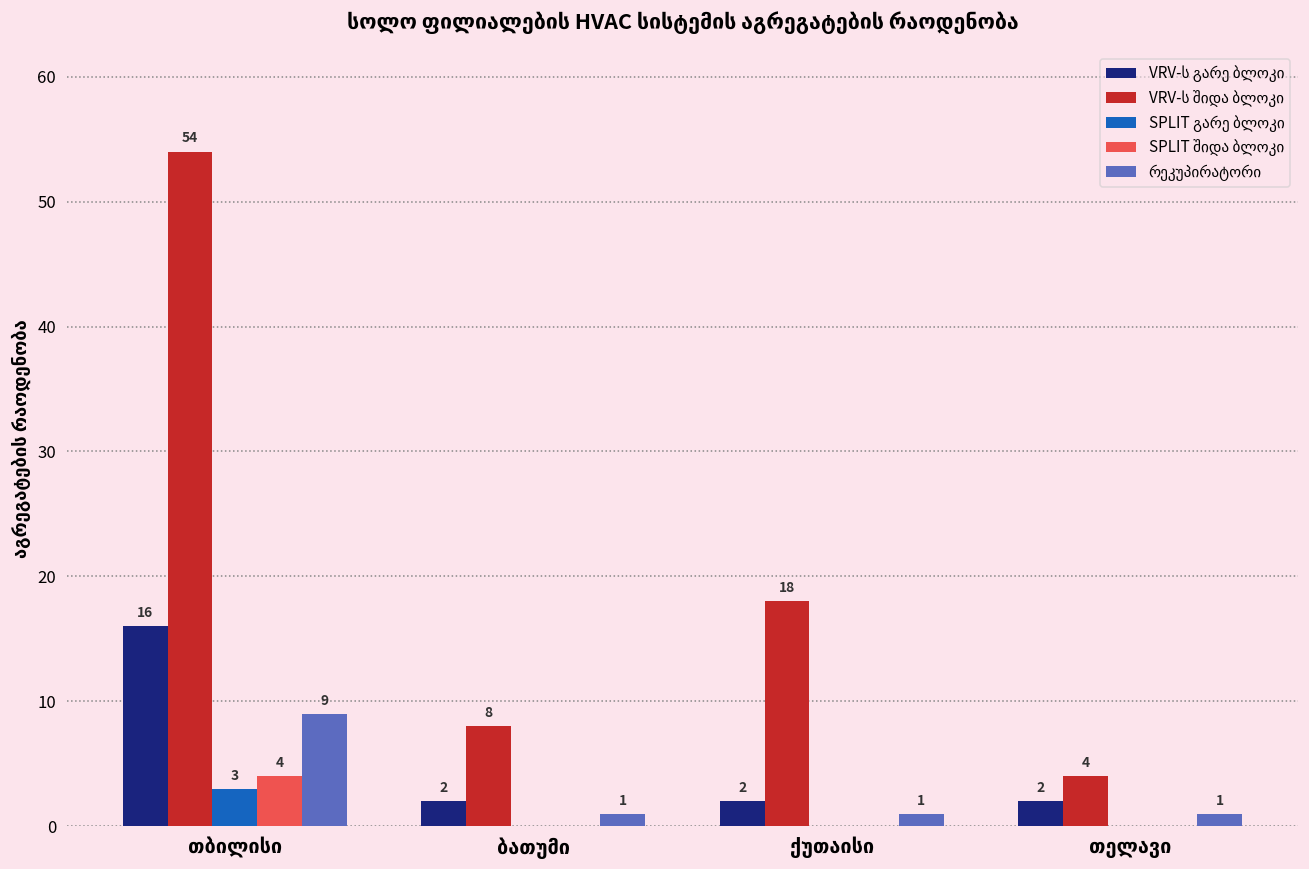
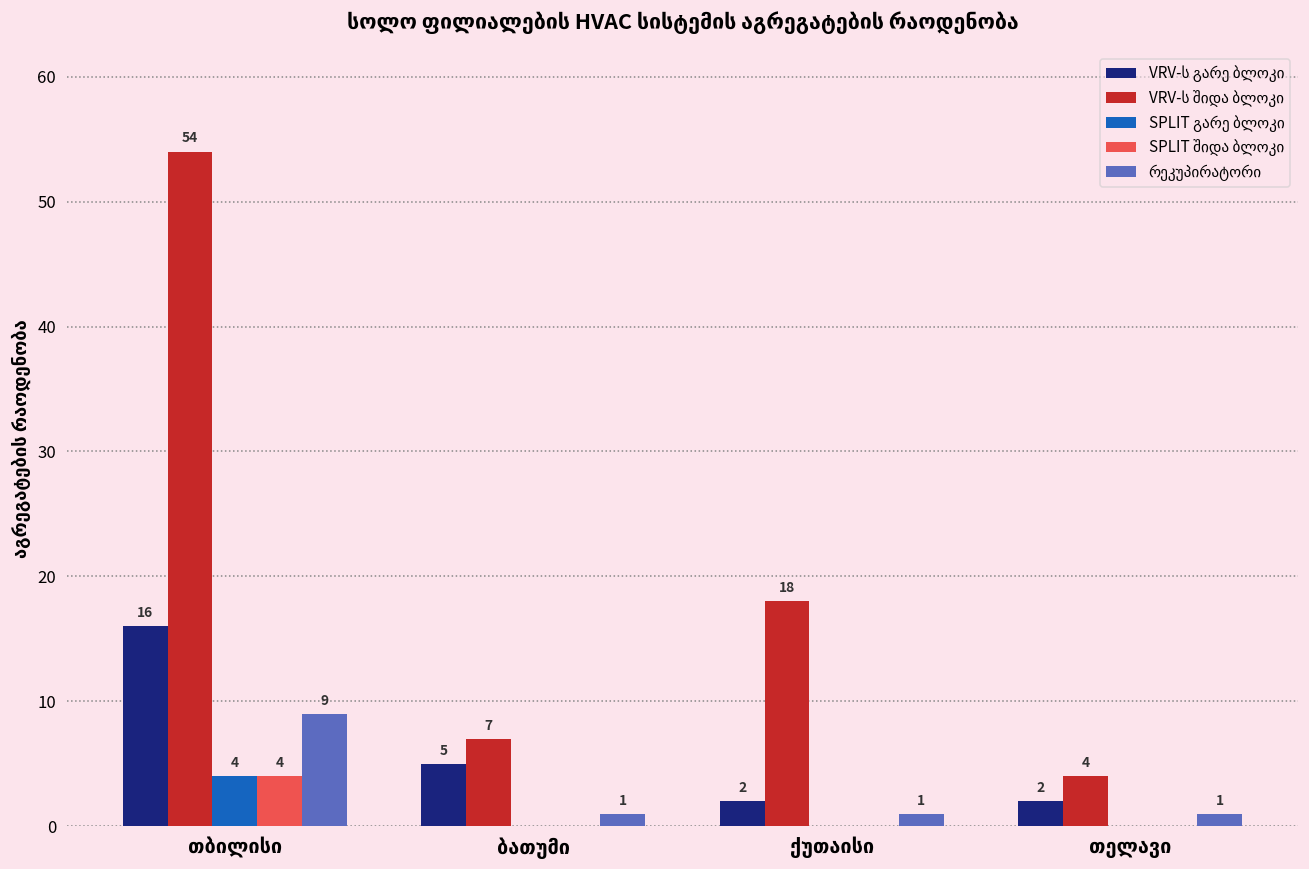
SPLIT გარე ბლოკი, თბილისი: 3 -> 4
VRV-ს გარე ბლოკი, ბათუმი: 2 -> 5
VRV-ს შიდა ბლოკი, ბათუმი: 8 -> 7
